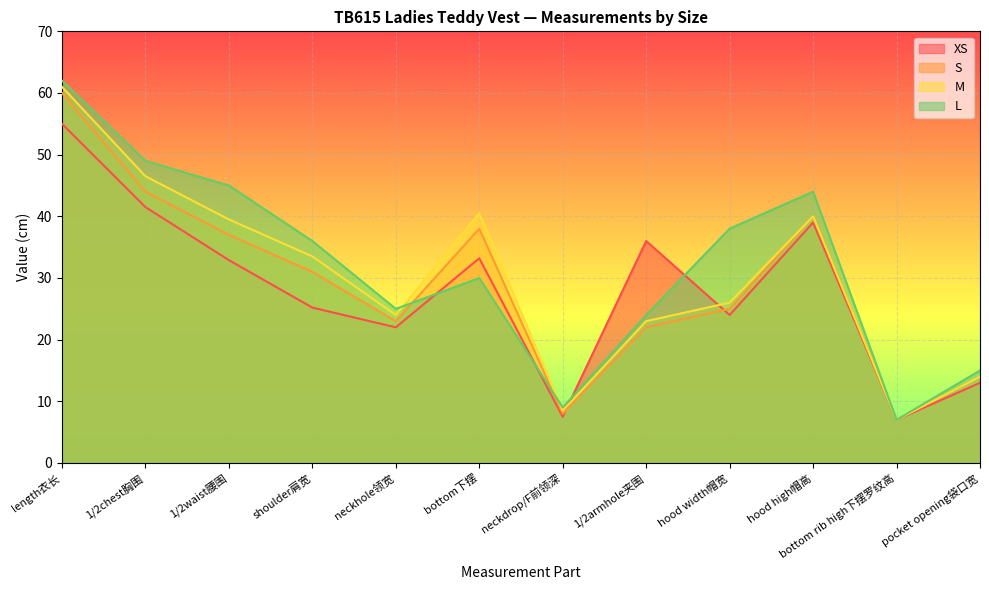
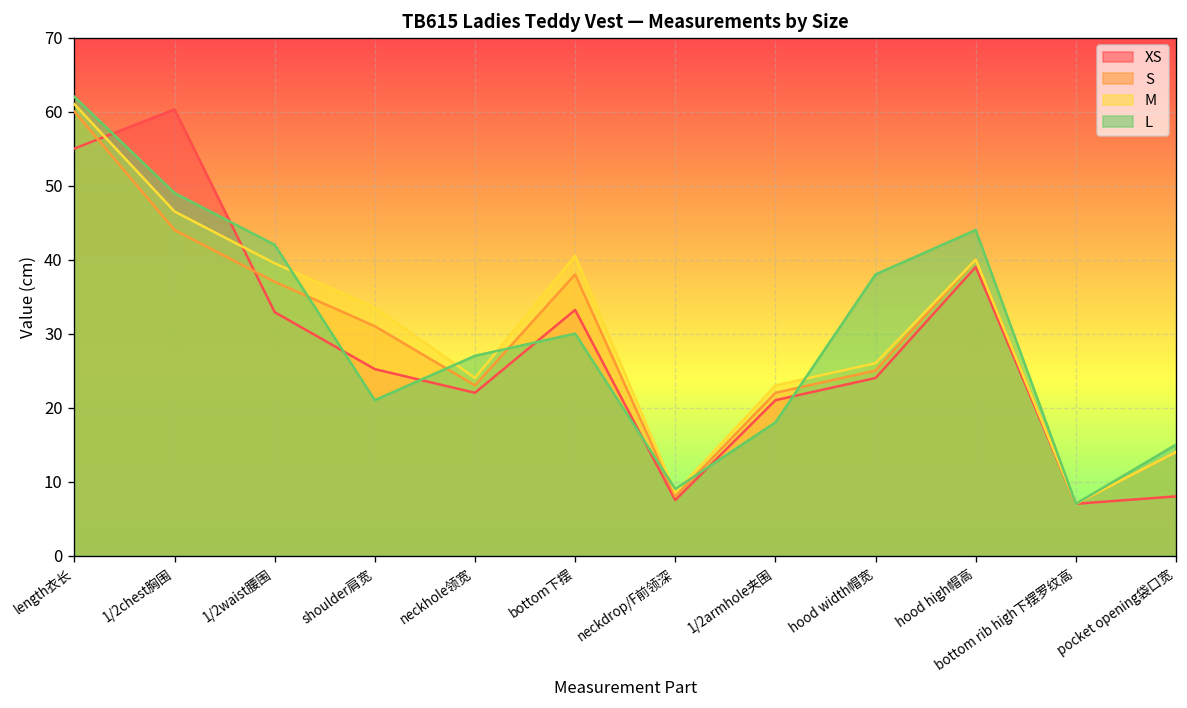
XS, 1/2chest胸围: 42 -> 60
L, 1/2waist腰围: 45 -> 42
L, shoulder肩宽: 36 -> 21
L, neckhole领宽: 25 -> 27
XS, 1/2armhole夹围: 36 -> 21
L, 1/2armhole夹围: 24 -> 18
XS, pocket opening袋口宽: 13 -> 8
